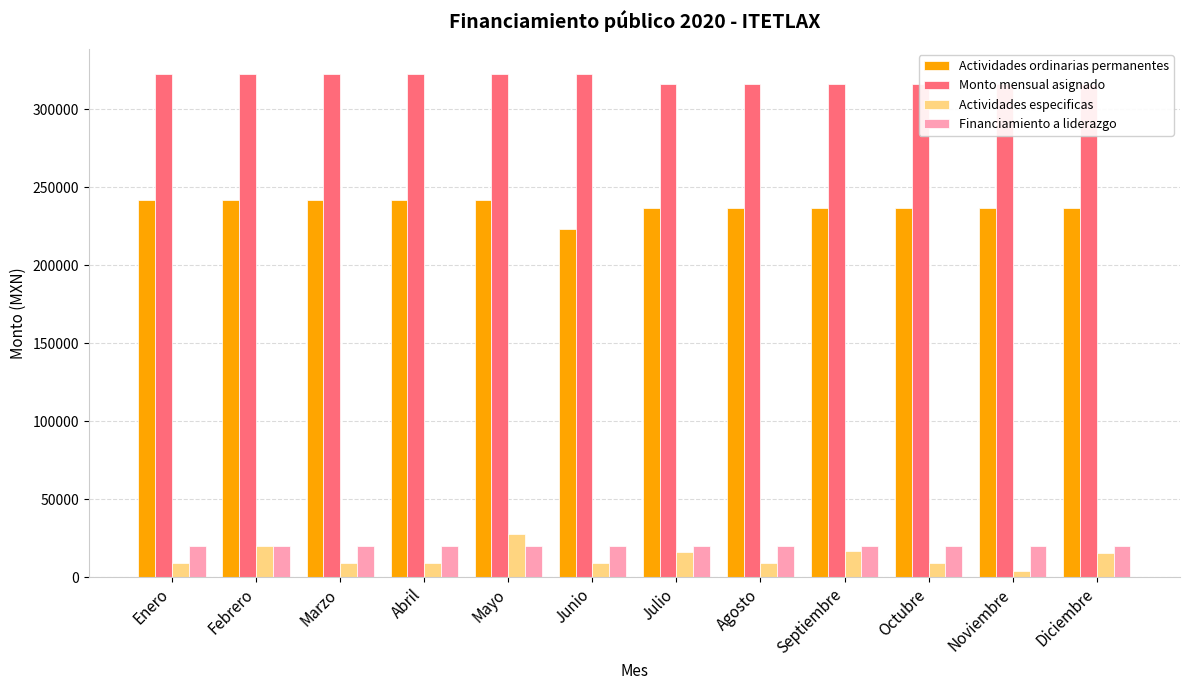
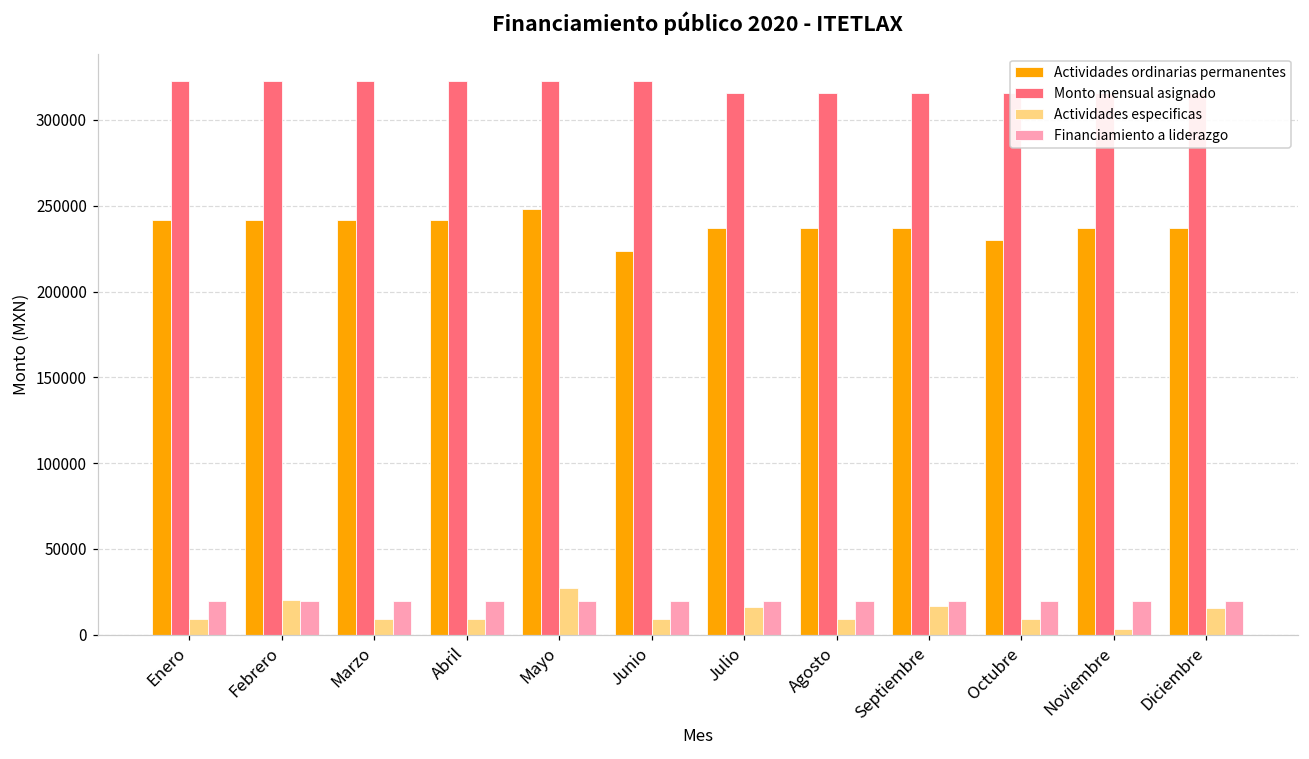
Actividades ordinarias permanentes, Mayo: 242000 -> 248000
Actividades ordinarias permanentes, Octubre: 237000 -> 230000
